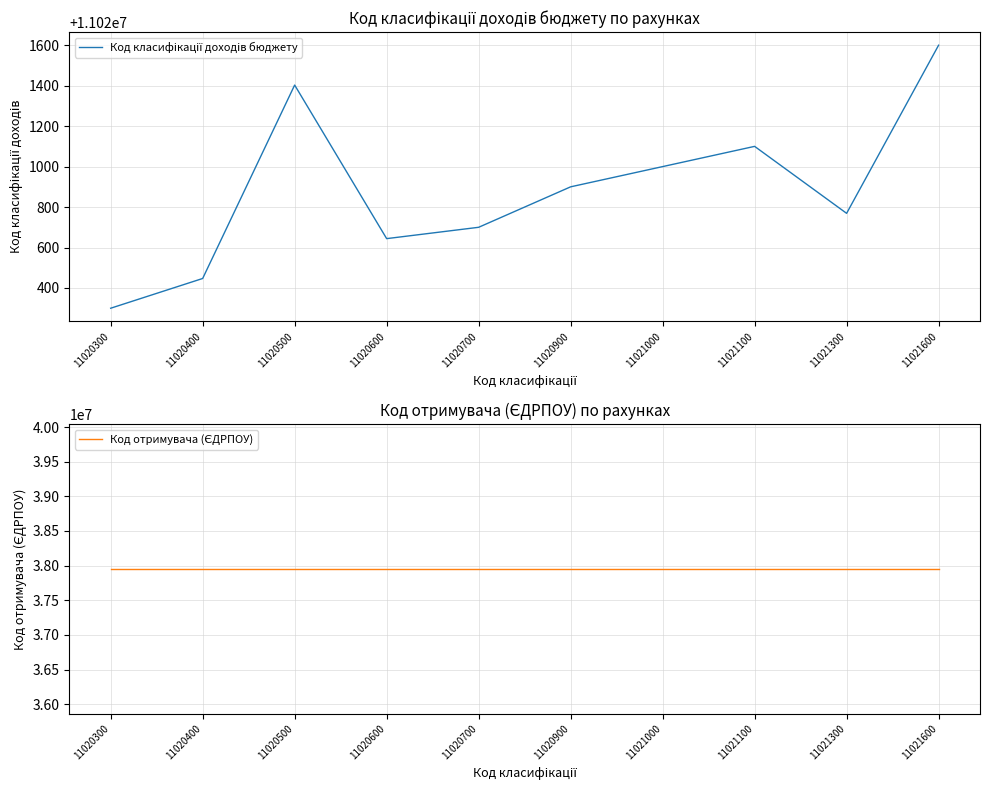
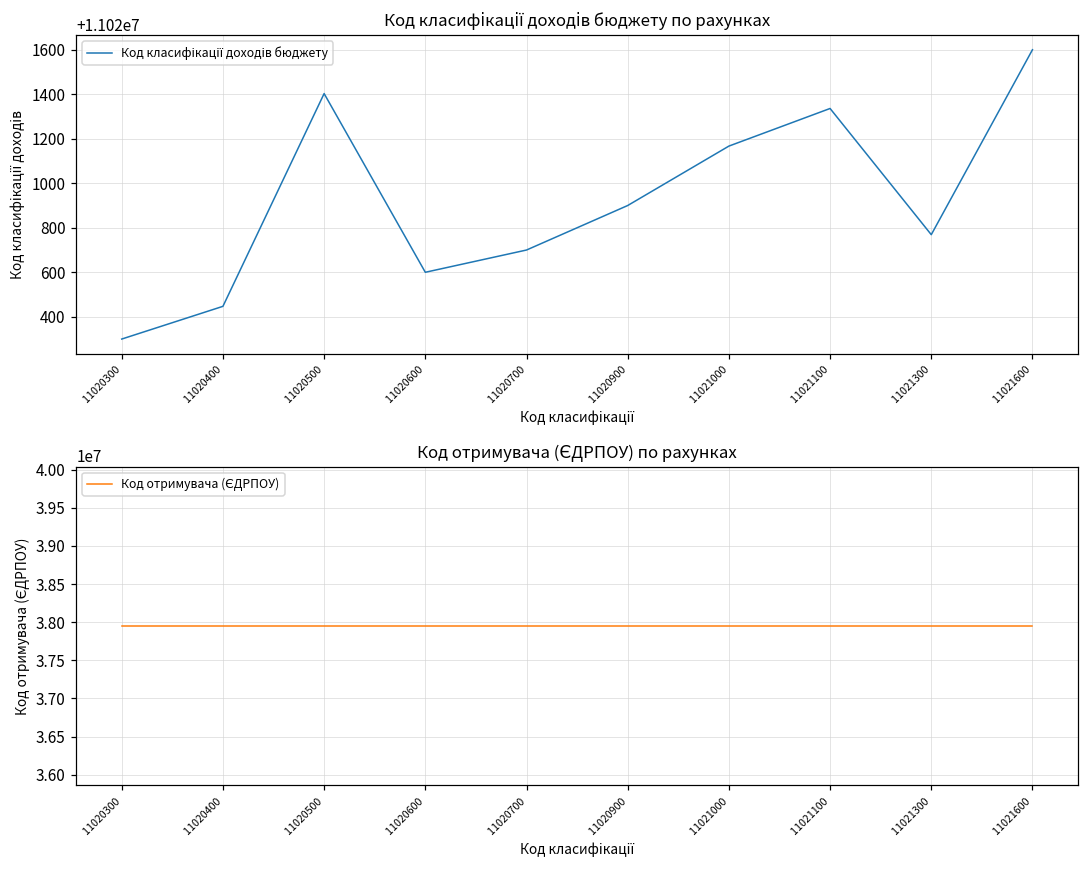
Код класифікації доходів бюджету по рахунках, 11020600: 11020640 -> 11020600
Код класифікації доходів бюджету по рахунках, 11021000: 11021000 -> 11021170
Код класифікації доходів бюджету по рахунках, 11021100: 11021100 -> 11021340
